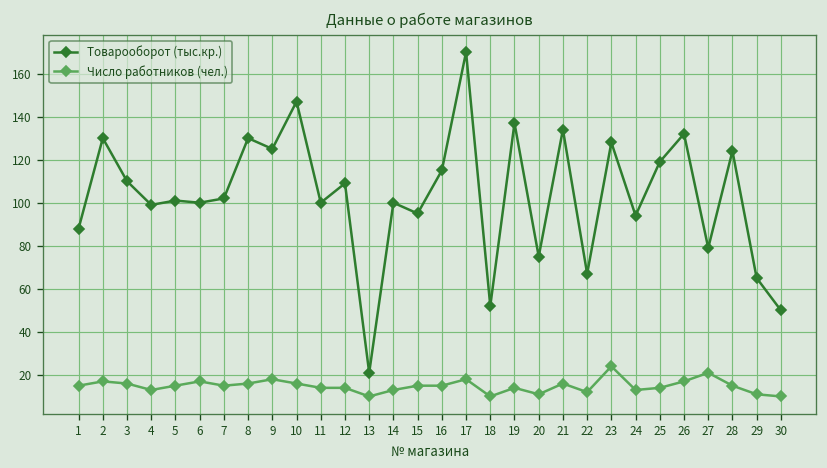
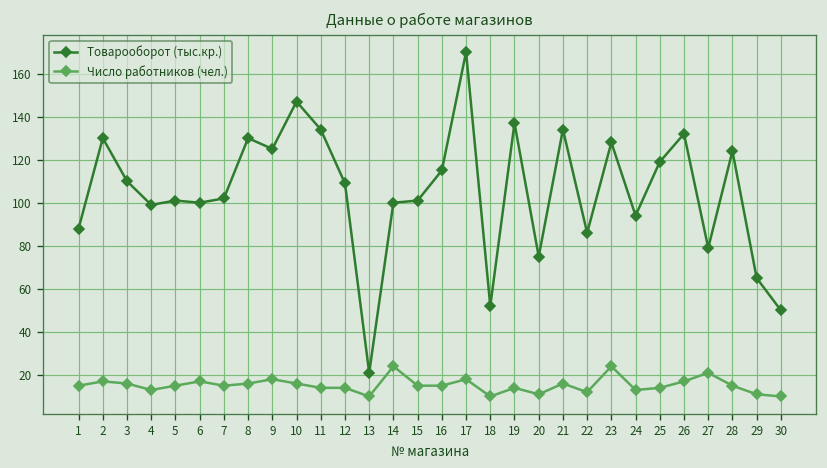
Товарооборот (тыс.кр.), 11: 100 -> 134
Число работников (чел.), 14: 13 -> 24
Товарооборот (тыс.кр.), 15: 95 -> 101
Товарооборот (тыс.кр.), 22: 67 -> 86
